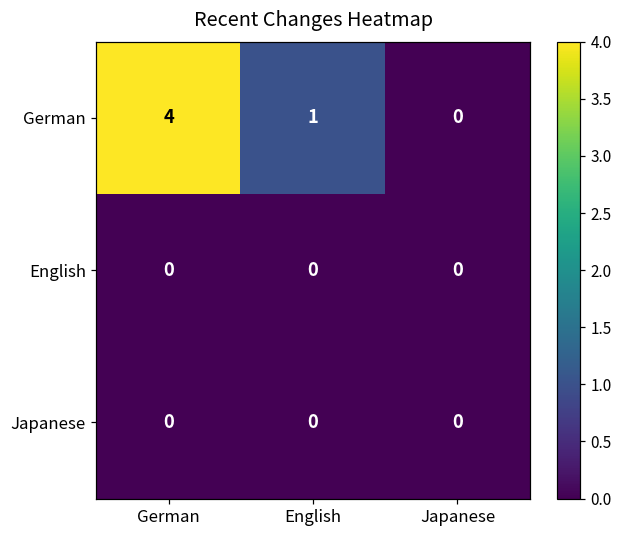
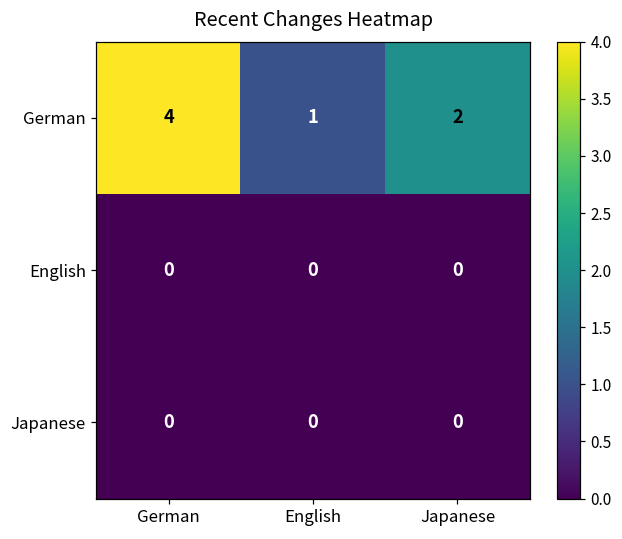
German, Japanese: 0 -> 2
